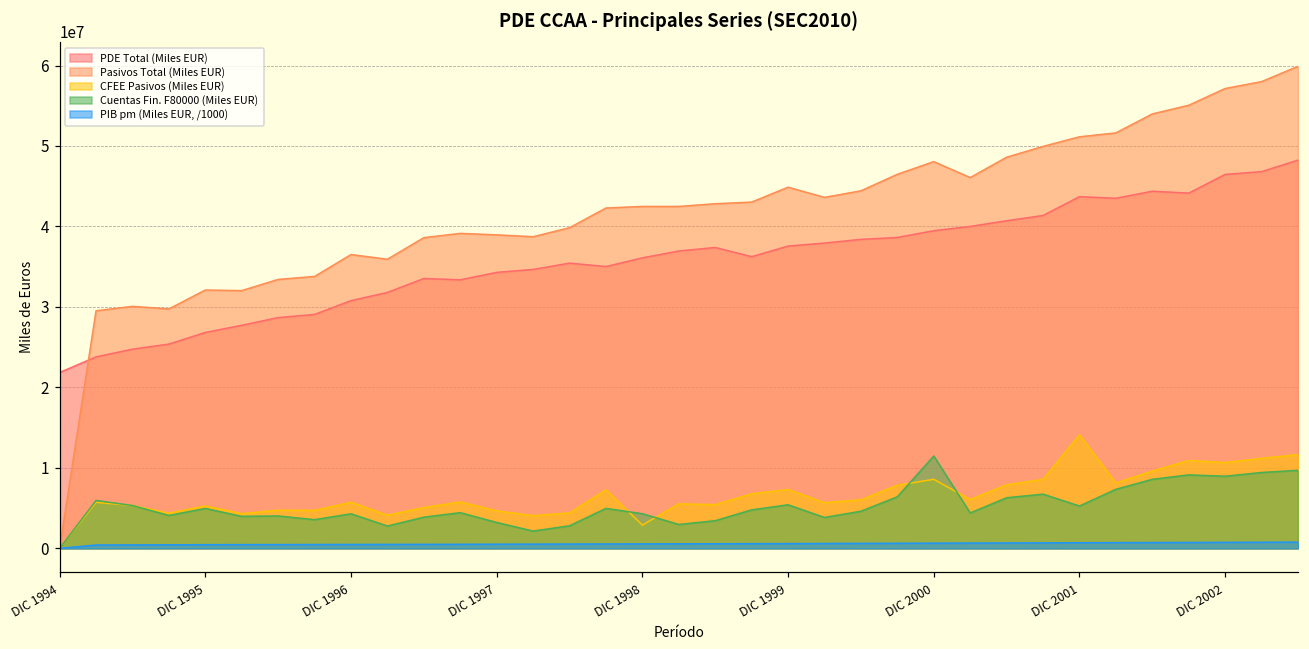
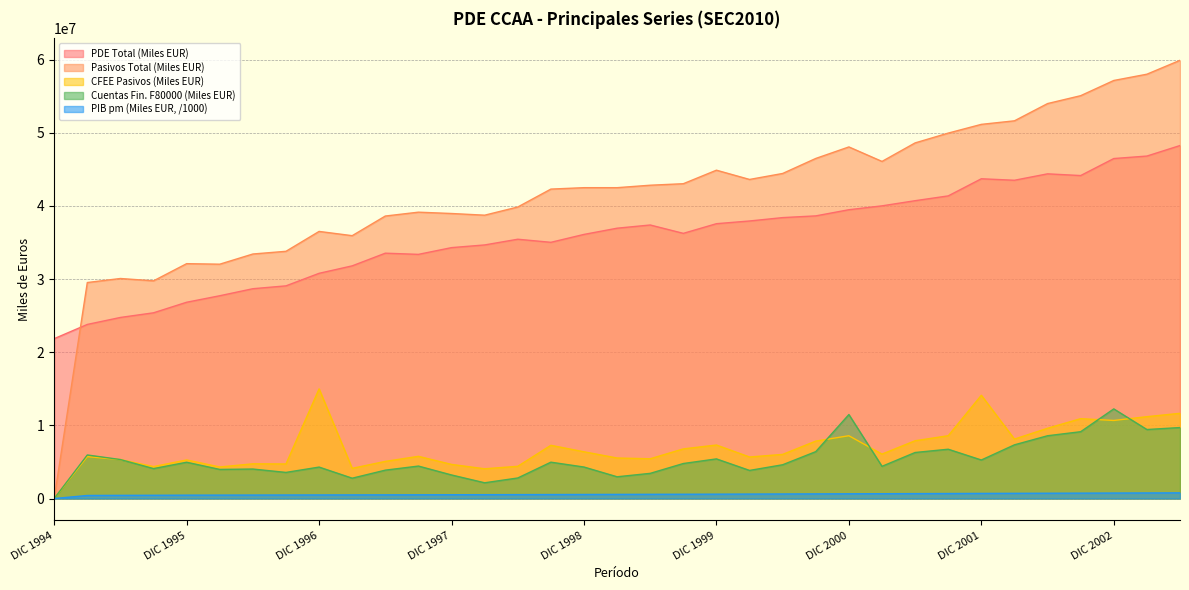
CFEE Pasivos (Miles EUR), DIC 1996: 6000000 -> 15000000
CFEE Pasivos (Miles EUR), DIC 1998: 3000000 -> 6000000
Cuentas Fin. F80000 (Miles EUR), DIC 2002: 9000000 -> 12000000
